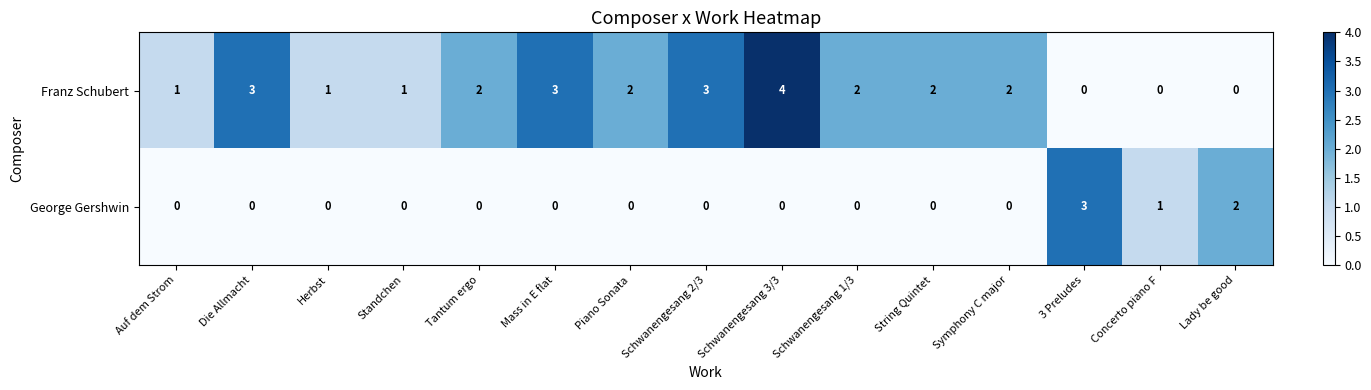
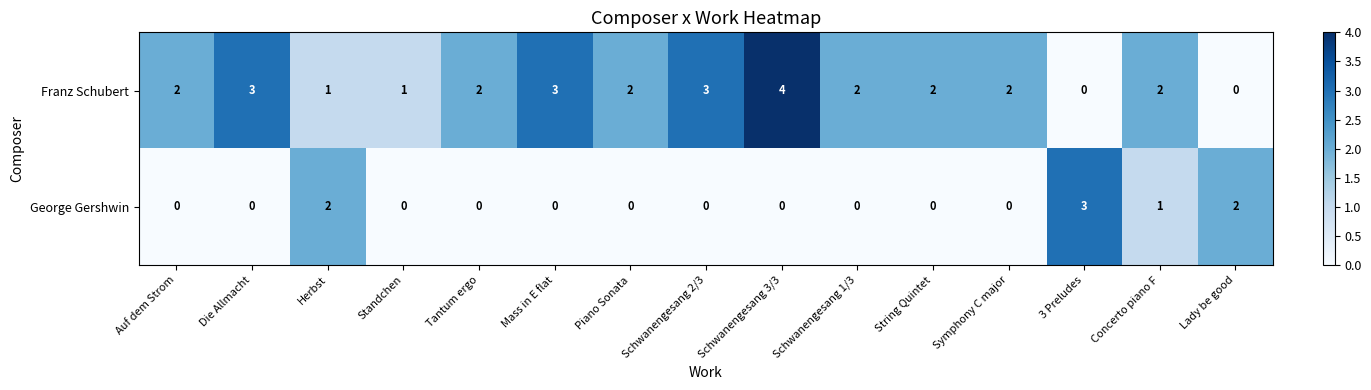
Franz Schubert, Auf dem Strom: 1 -> 2
Franz Schubert, Concerto piano F: 0 -> 2
George Gershwin, Herbst: 0 -> 2
